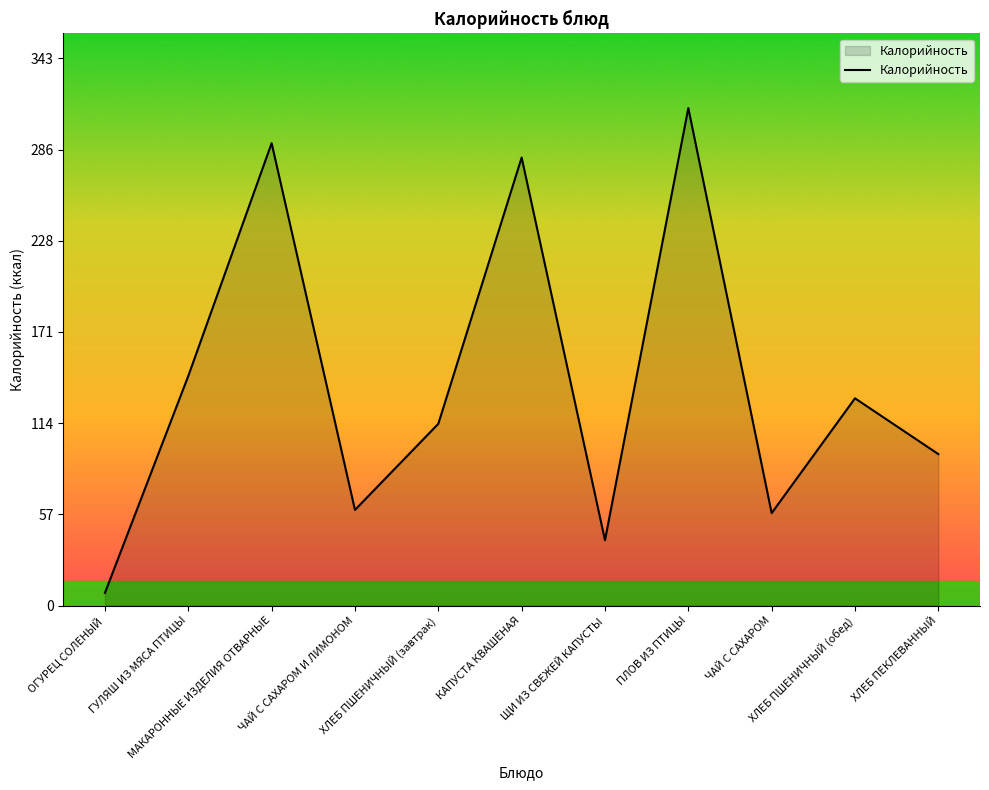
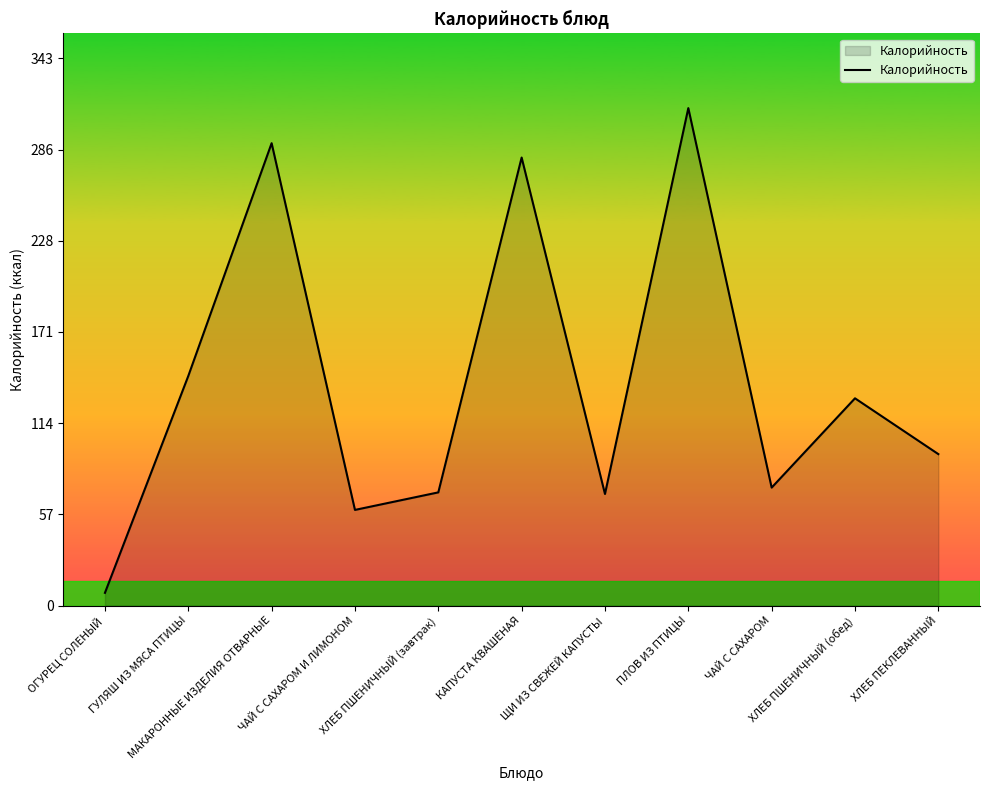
ХЛЕБ ПШЕНИЧНЫЙ (завтрак): 114 -> 71
ЩИ ИЗ СВЕЖЕЙ КАПУСТЫ: 41 -> 70
ЧАЙ С САХАРОМ: 58 -> 74
